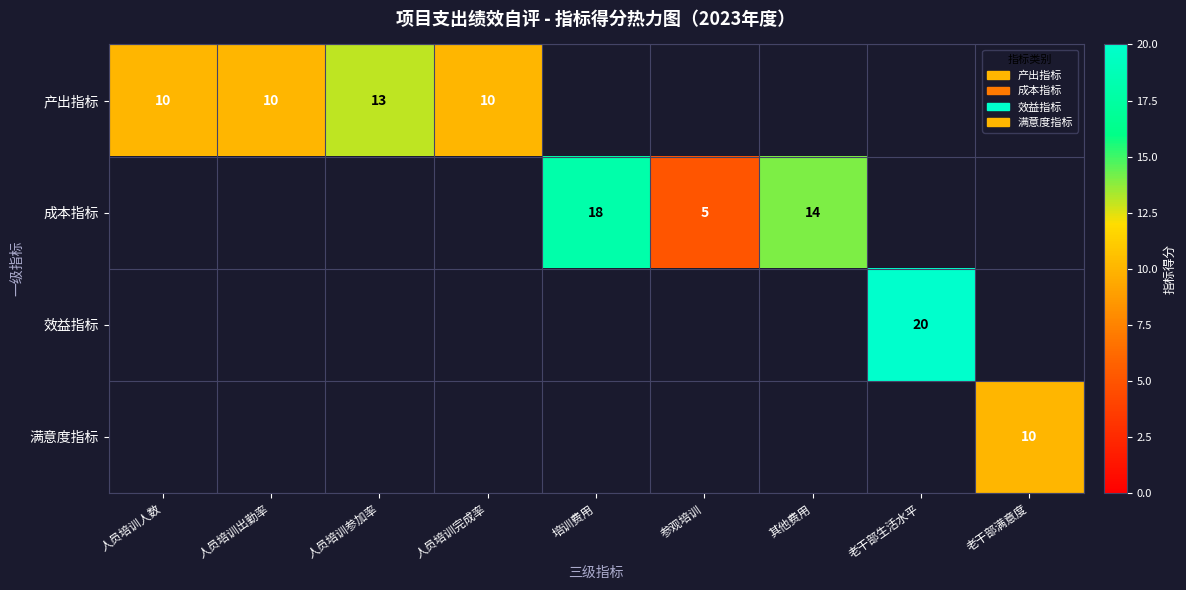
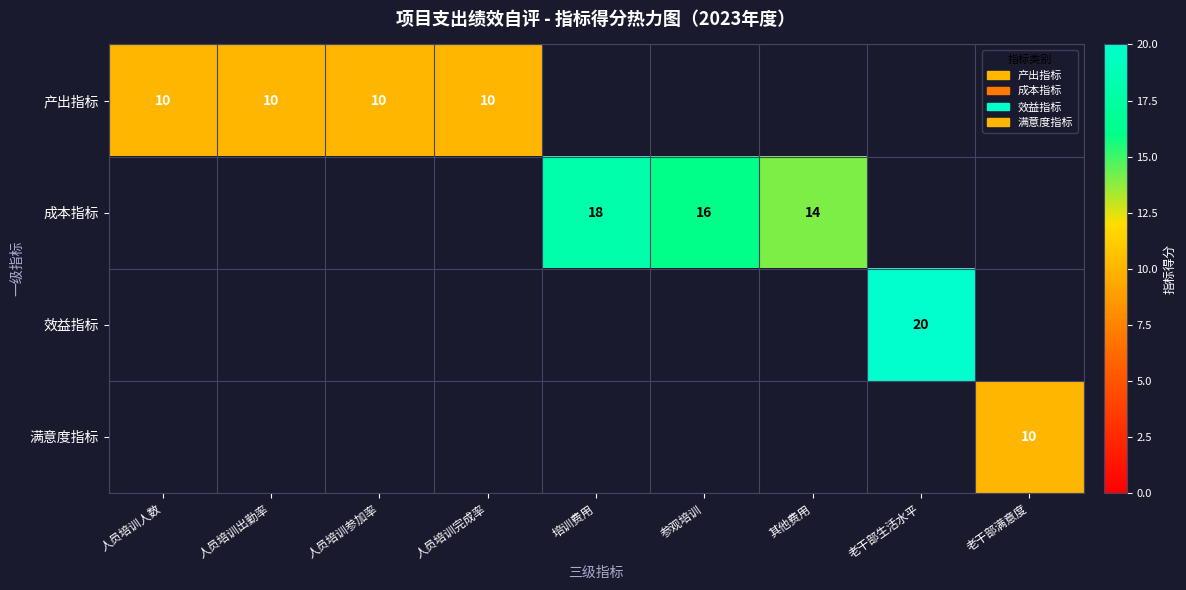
产出指标, 人员培训参加率: 13 -> 10
成本指标, 参观培训: 5 -> 16
